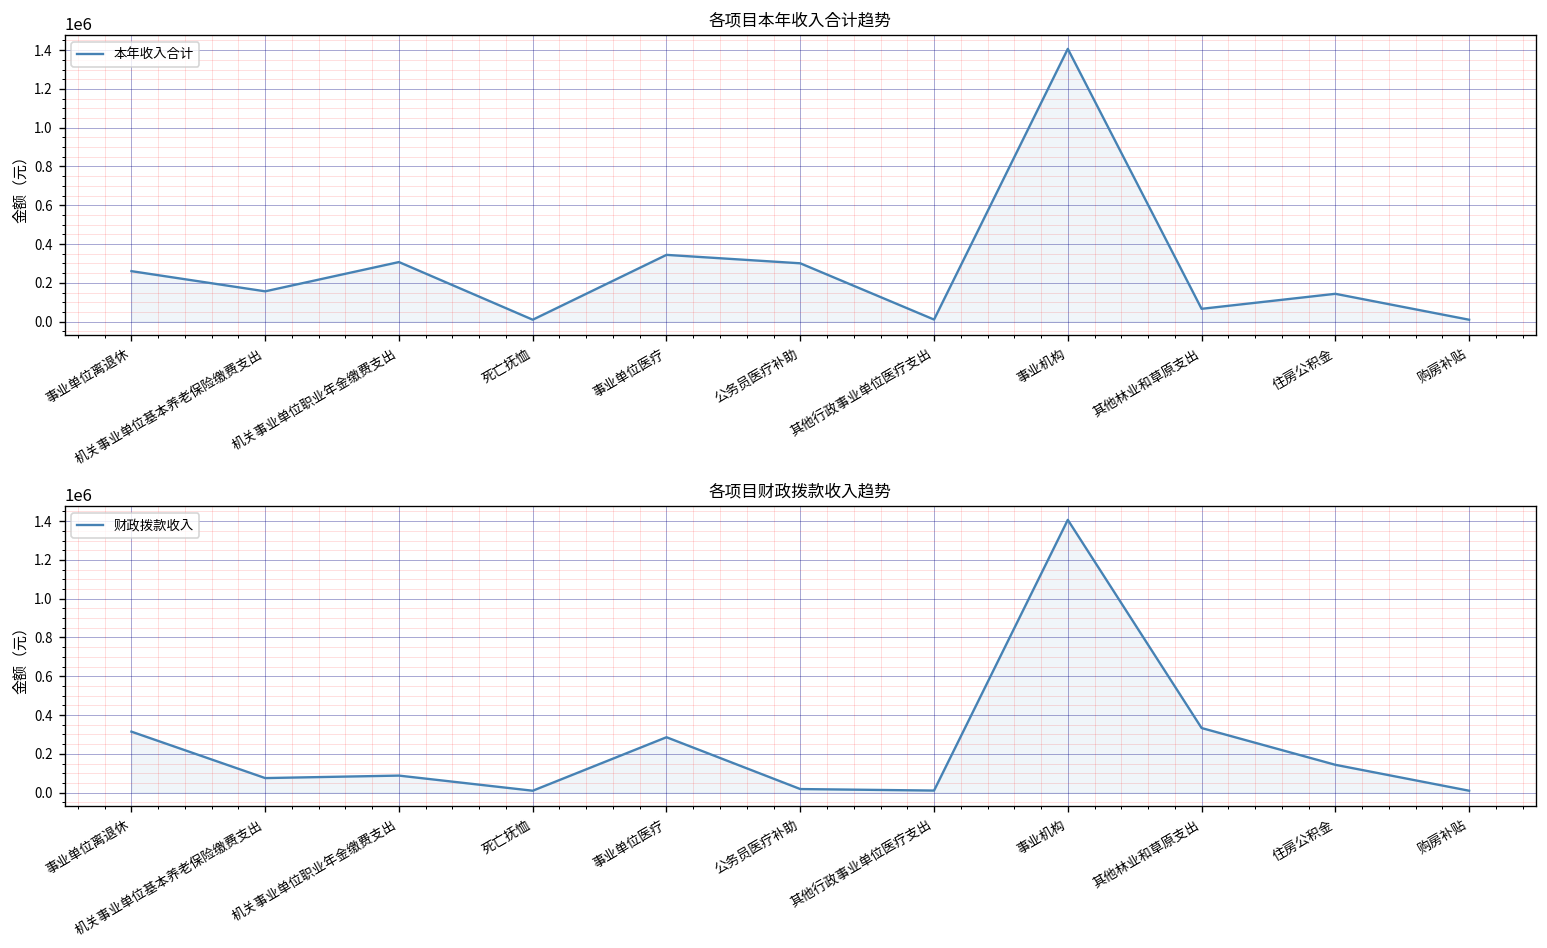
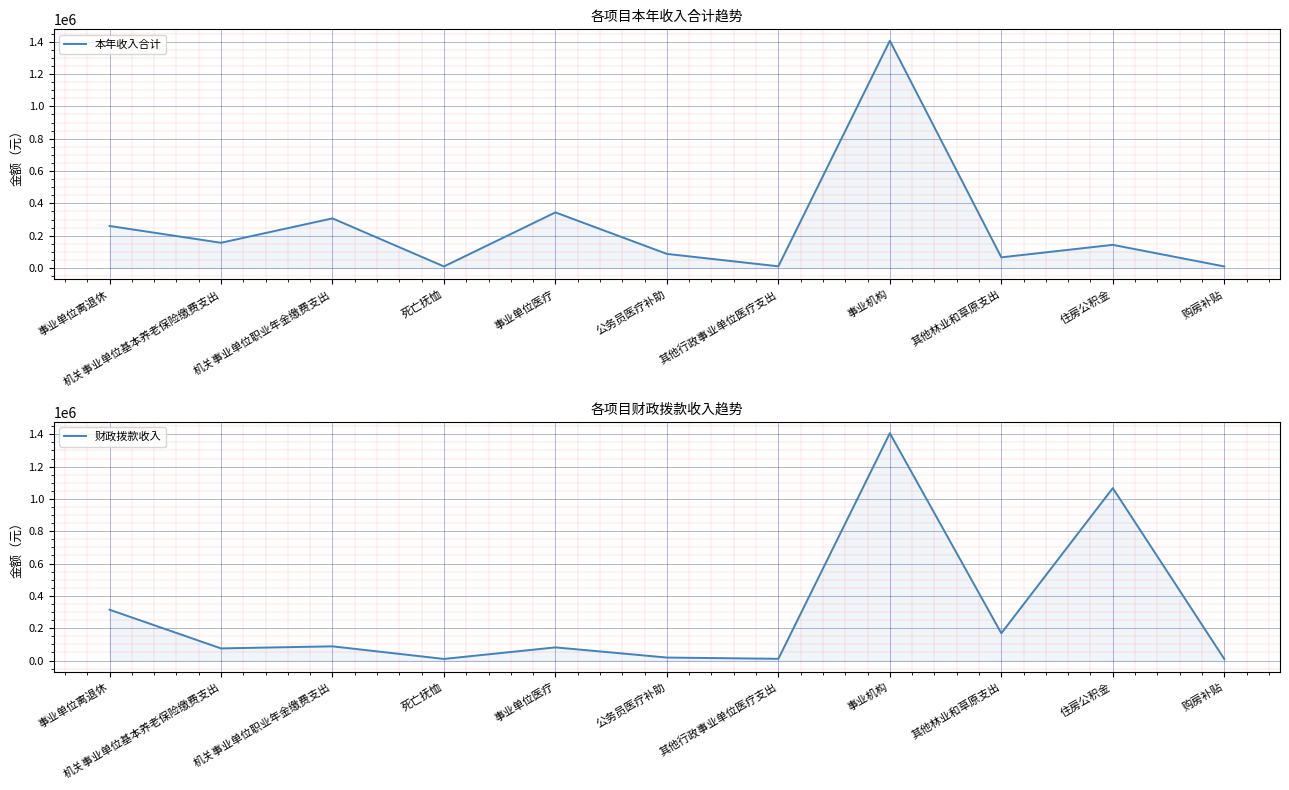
各项目本年收入合计趋势, 公务员医疗补助: 300000 -> 90000
各项目财政拨款收入趋势, 事业单位医疗: 290000 -> 80000
各项目财政拨款收入趋势, 其他林业和草原支出: 330000 -> 170000
各项目财政拨款收入趋势, 住房公积金: 140000 -> 1070000
